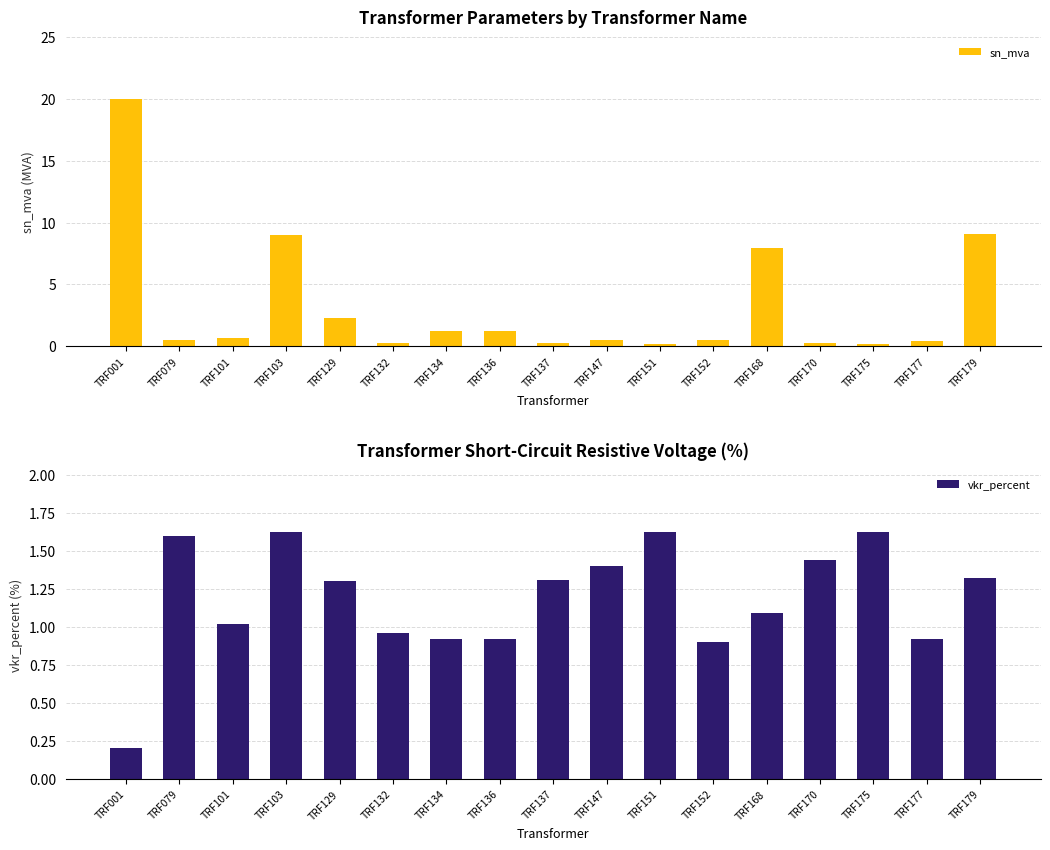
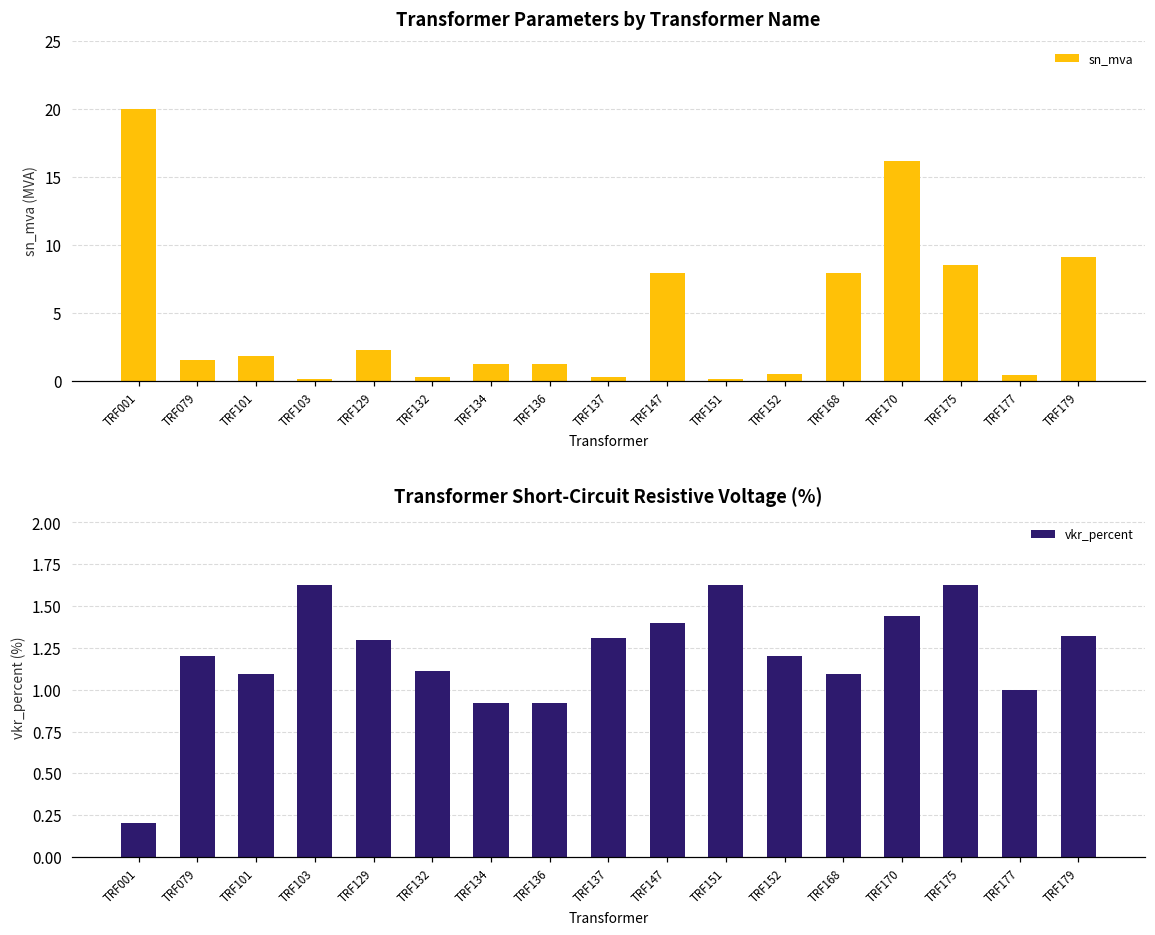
Transformer Parameters by Transformer Name, TRF079: 0.5 -> 1.5
Transformer Parameters by Transformer Name, TRF101: 0.6 -> 1.8
Transformer Parameters by Transformer Name, TRF103: 9.0 -> 0.2
Transformer Parameters by Transformer Name, TRF147: 0.5 -> 7.9
Transformer Parameters by Transformer Name, TRF170: 0.3 -> 16.2
Transformer Parameters by Transformer Name, TRF175: 0.2 -> 8.5
Transformer Short-Circuit Resistive Voltage (%), TRF079: 1.6 -> 1.2
Transformer Short-Circuit Resistive Voltage (%), TRF101: 1.02 -> 1.10
Transformer Short-Circuit Resistive Voltage (%), TRF132: 0.96 -> 1.11
Transformer Short-Circuit Resistive Voltage (%), TRF152: 0.9 -> 1.2
Transformer Short-Circuit Resistive Voltage (%), TRF177: 0.92 -> 1.00
